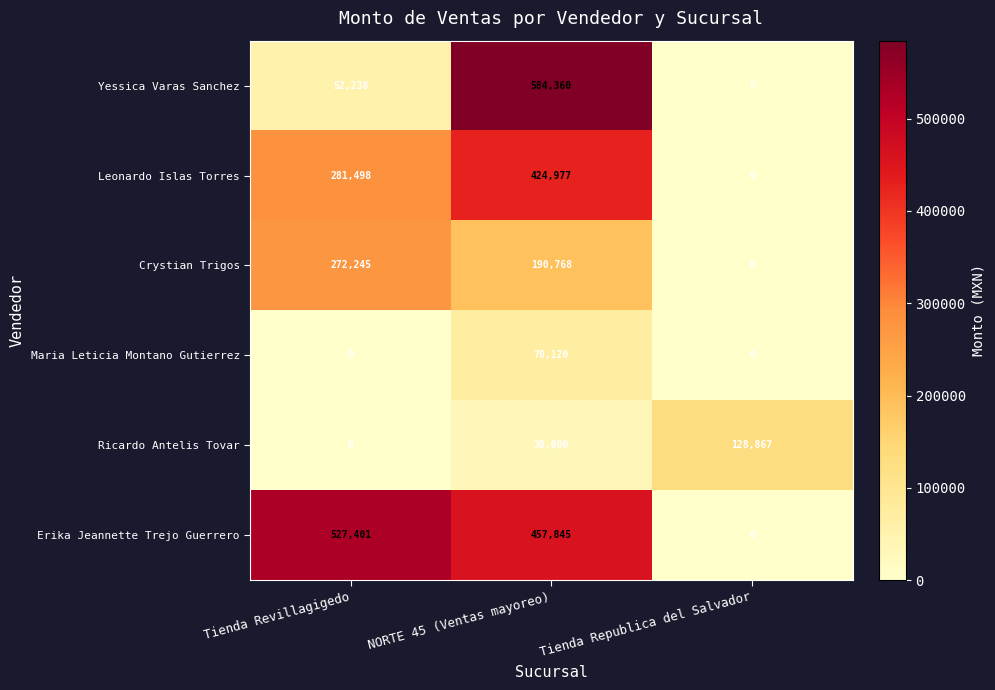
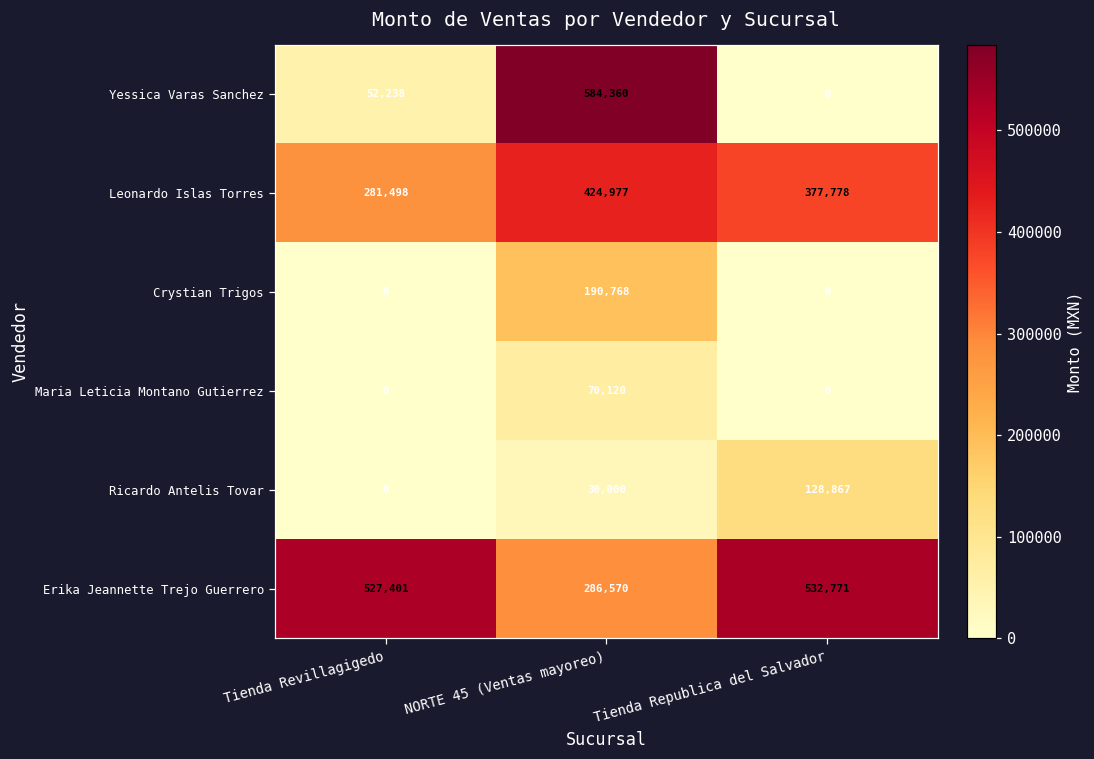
Leonardo Islas Torres, Tienda Republica del Salvador: 0 -> 377,778
Crystian Trigos, Tienda Revillagigedo: 272,245 -> 0
Erika Jeannette Trejo Guerrero, NORTE 45 (Ventas mayoreo): 457,845 -> 286,570
Erika Jeannette Trejo Guerrero, Tienda Republica del Salvador: 0 -> 532,771
